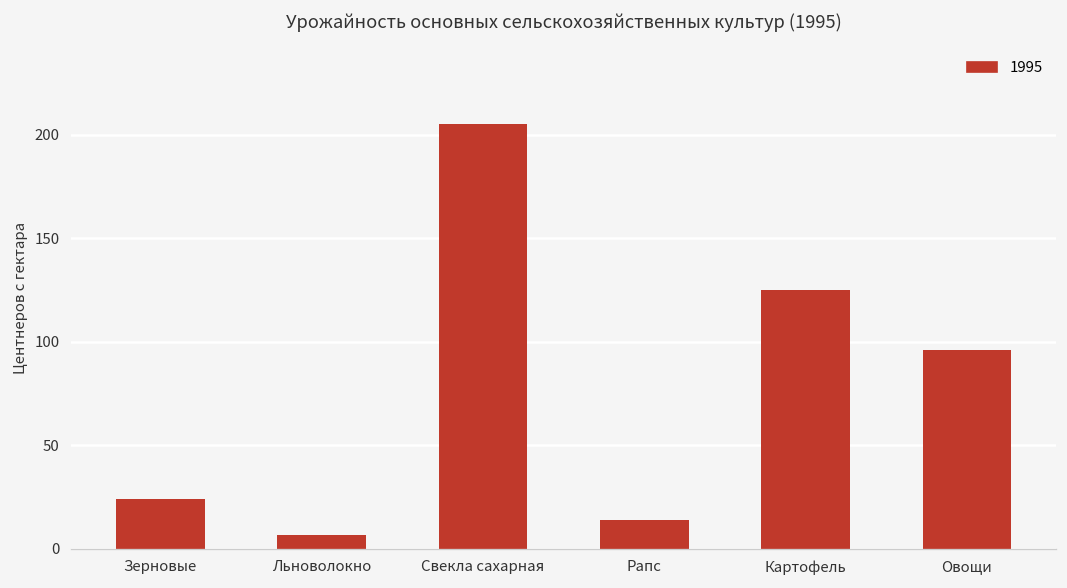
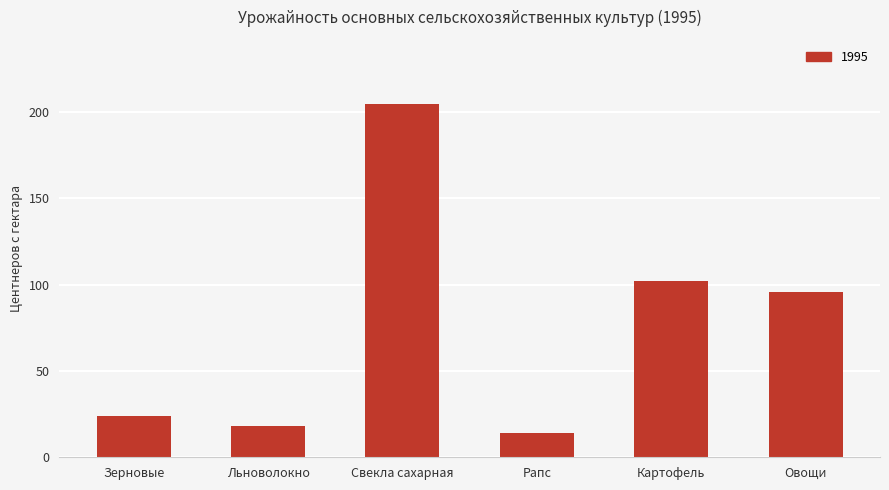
Льноволокно: 7 -> 18
Картофель: 125 -> 102
